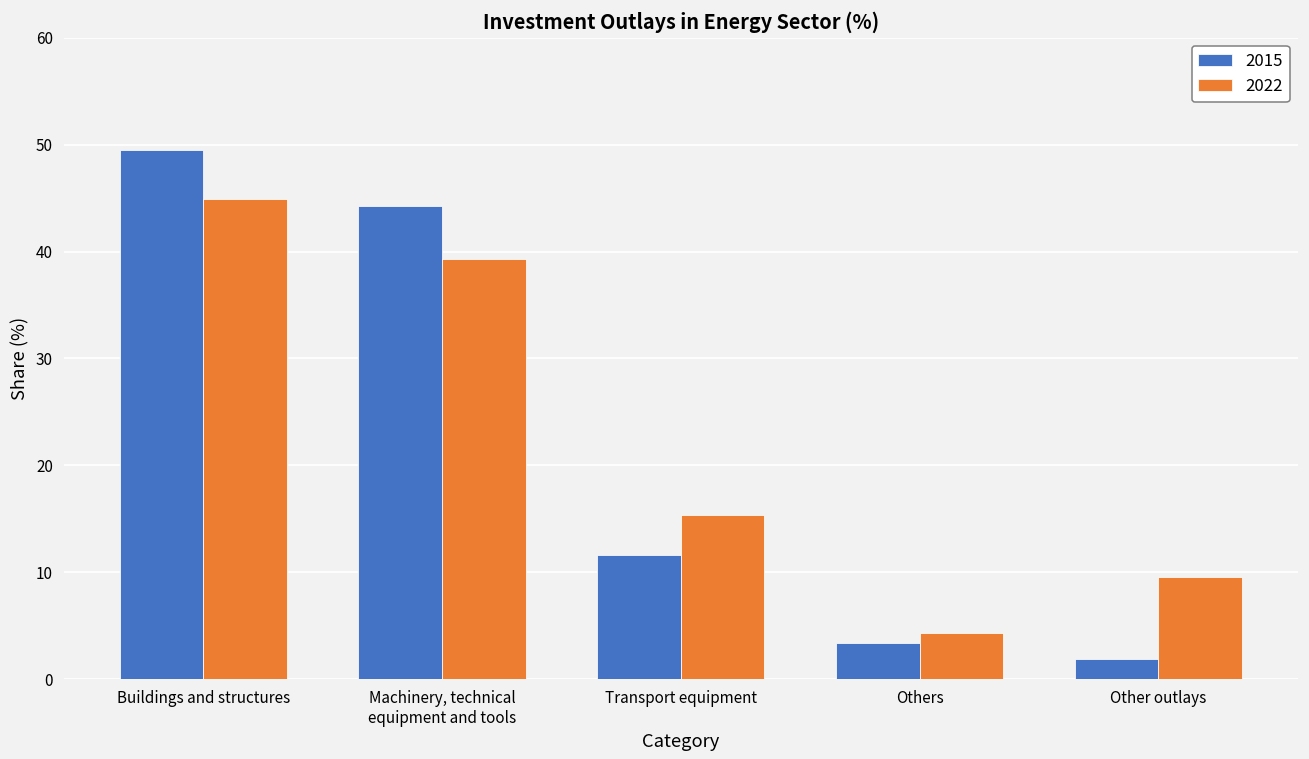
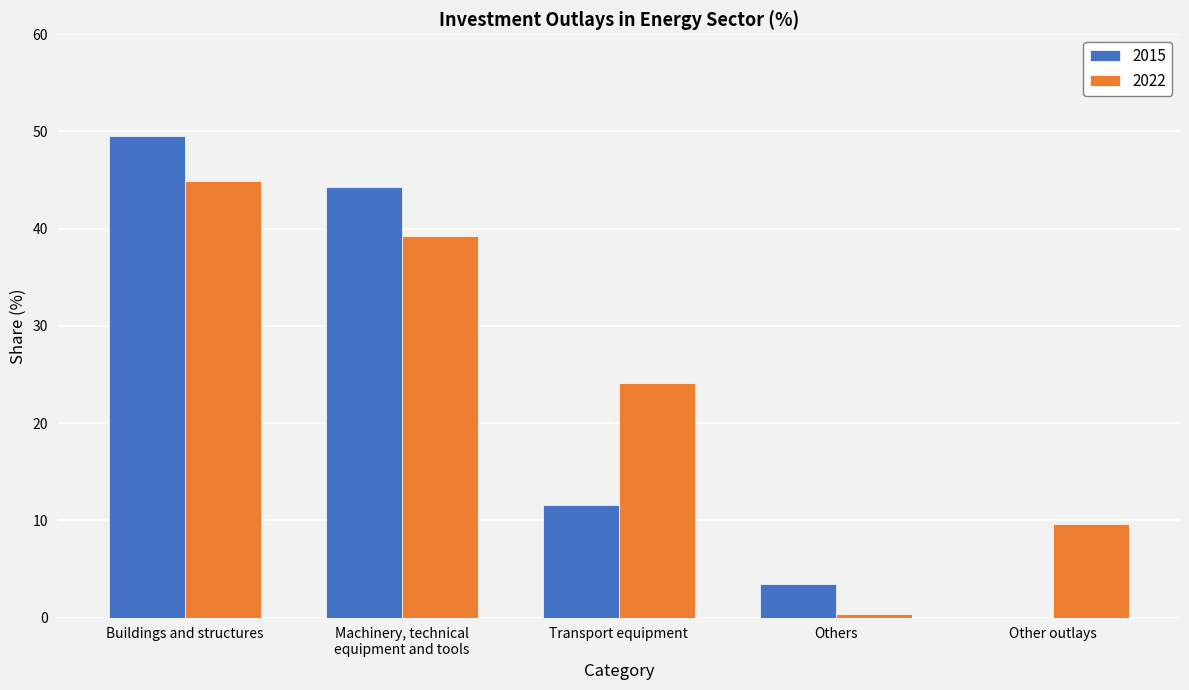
2022, Transport equipment: 15 -> 24
2022, Others: 4 -> 0
2015, Other outlays: 2 -> 0
